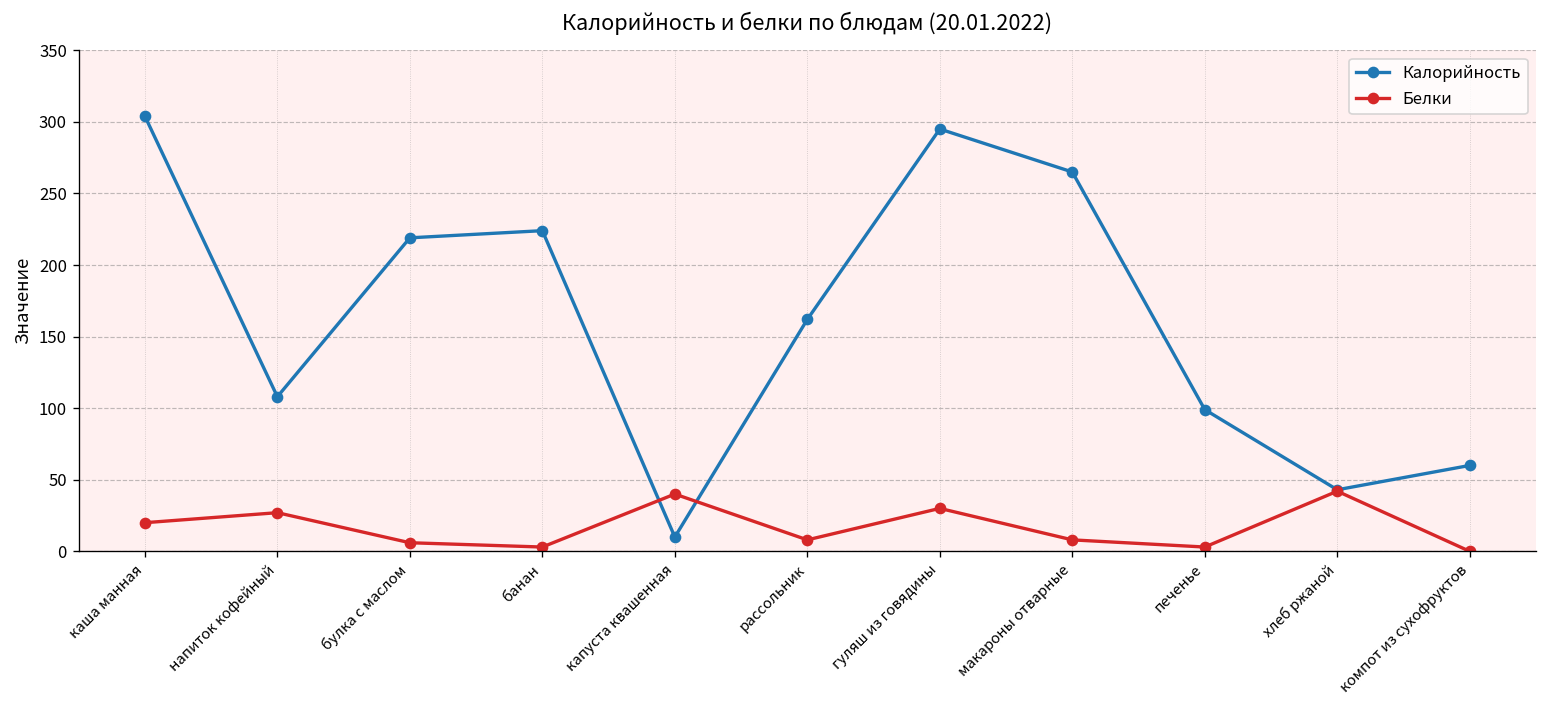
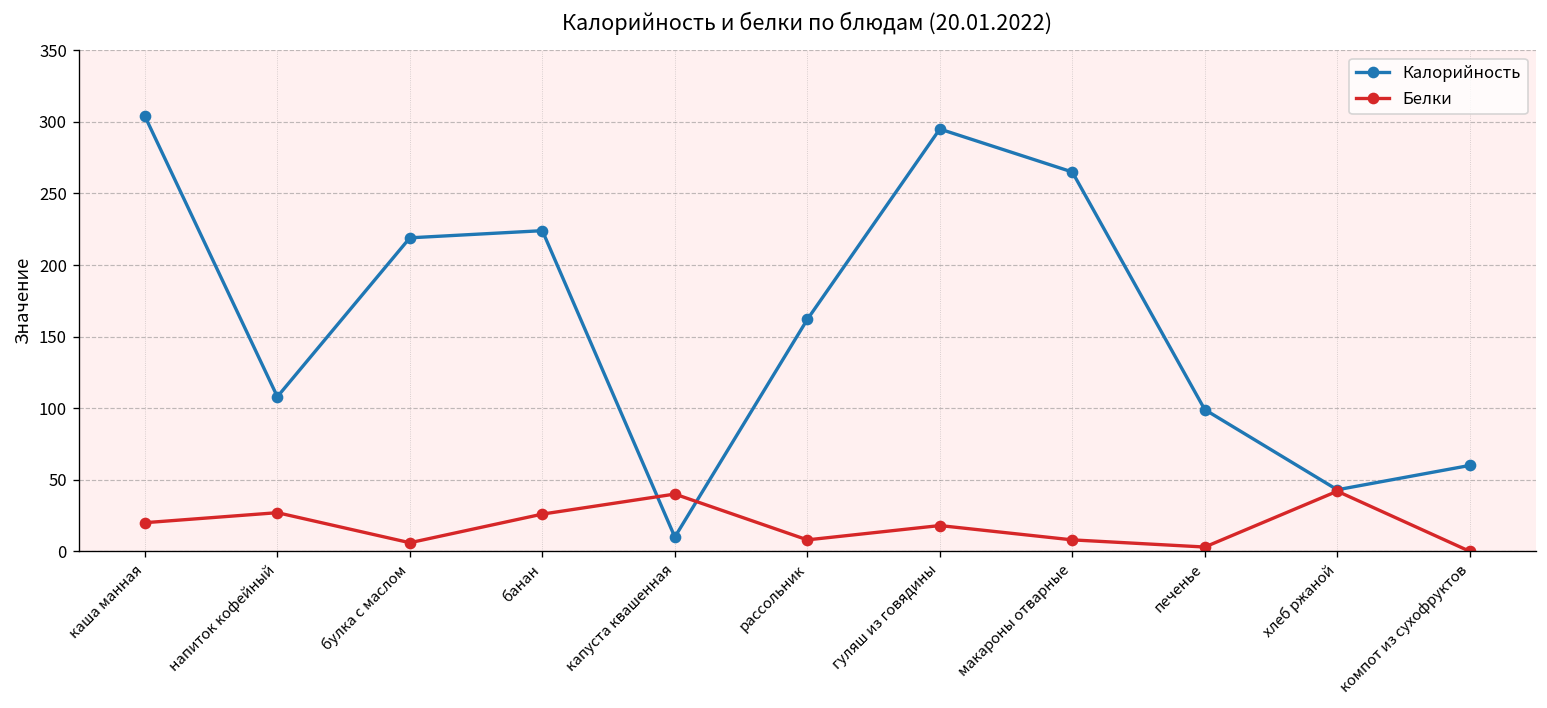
Белки, банан: 3 -> 26
Белки, гуляш из говядины: 30 -> 18
